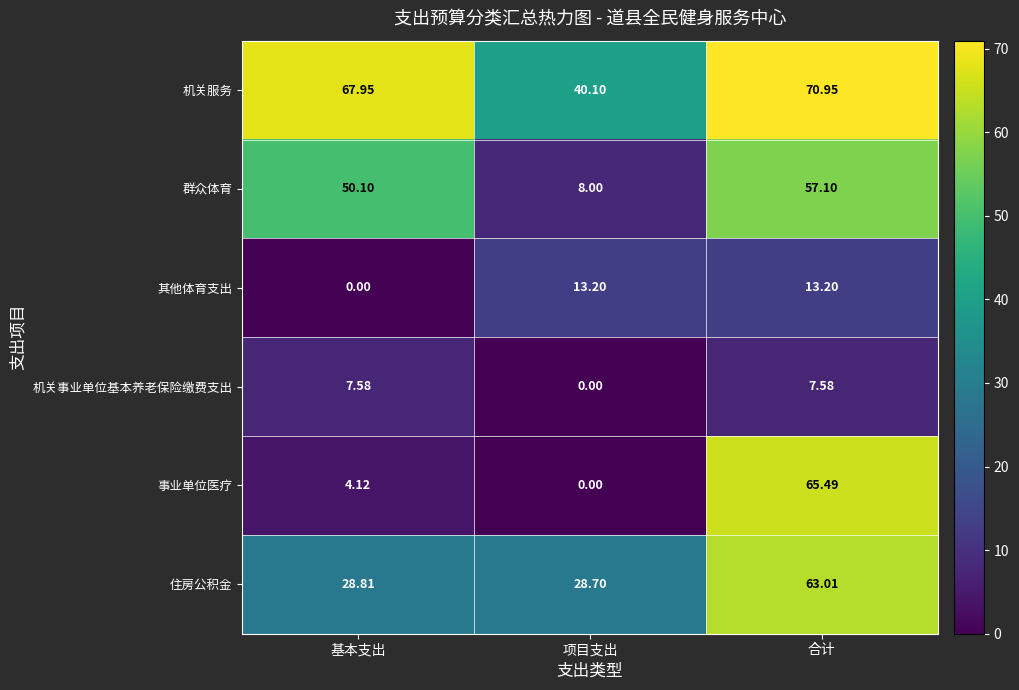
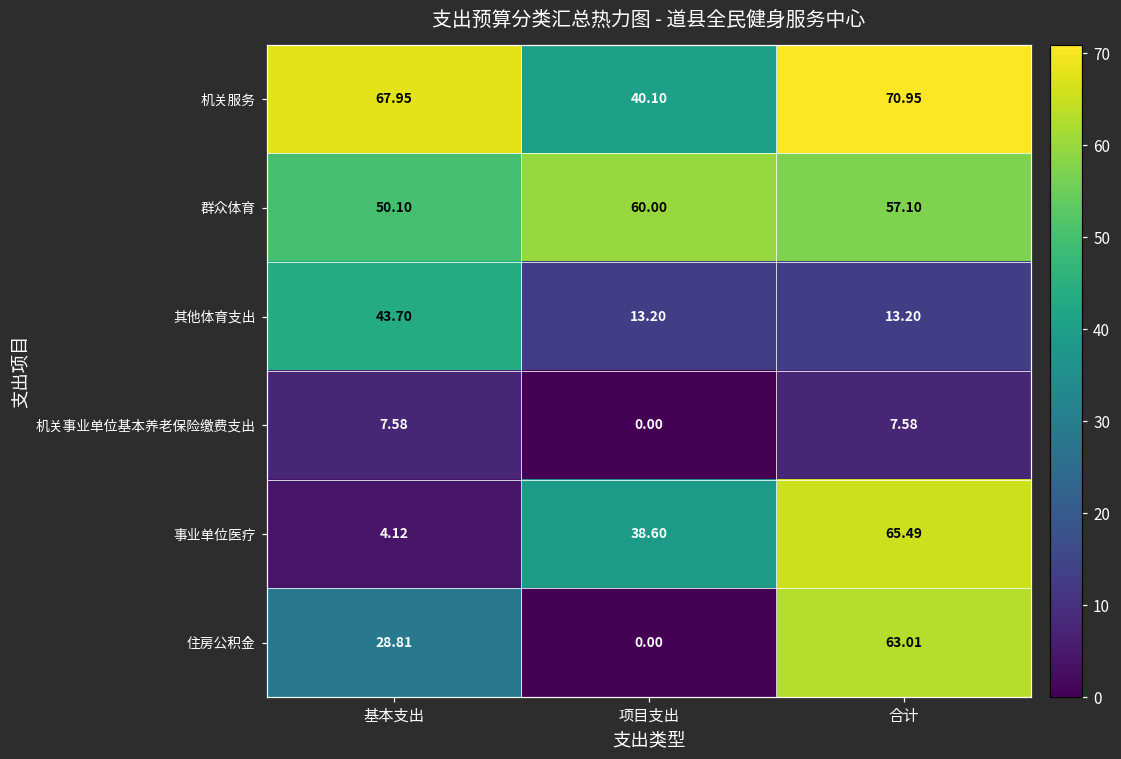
群众体育, 项目支出: 8.00 -> 60.00
其他体育支出, 基本支出: 0.00 -> 43.70
事业单位医疗, 项目支出: 0.00 -> 38.60
住房公积金, 项目支出: 28.70 -> 0.00
